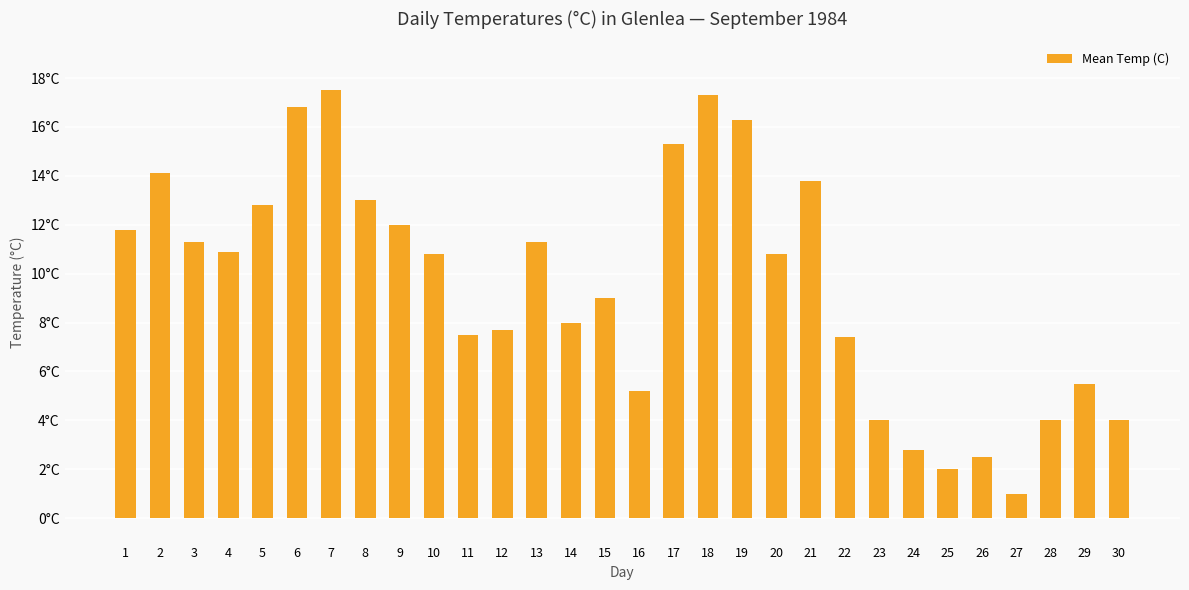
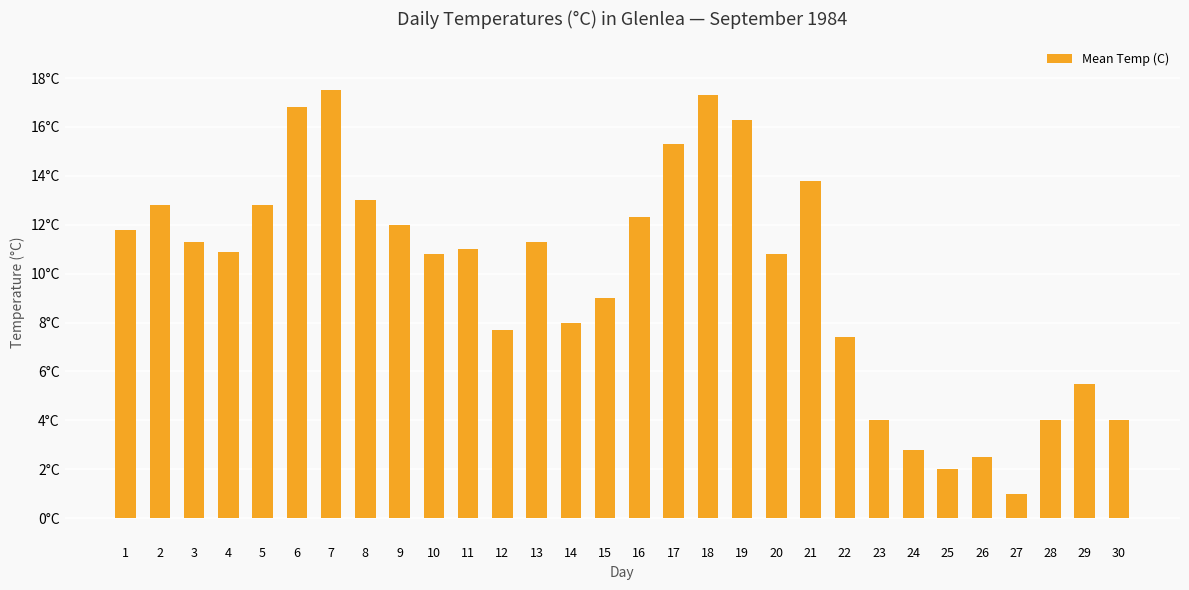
2: 14.1°C -> 12.8°C
11: 7.5°C -> 11.0°C
16: 5.2°C -> 12.3°C
